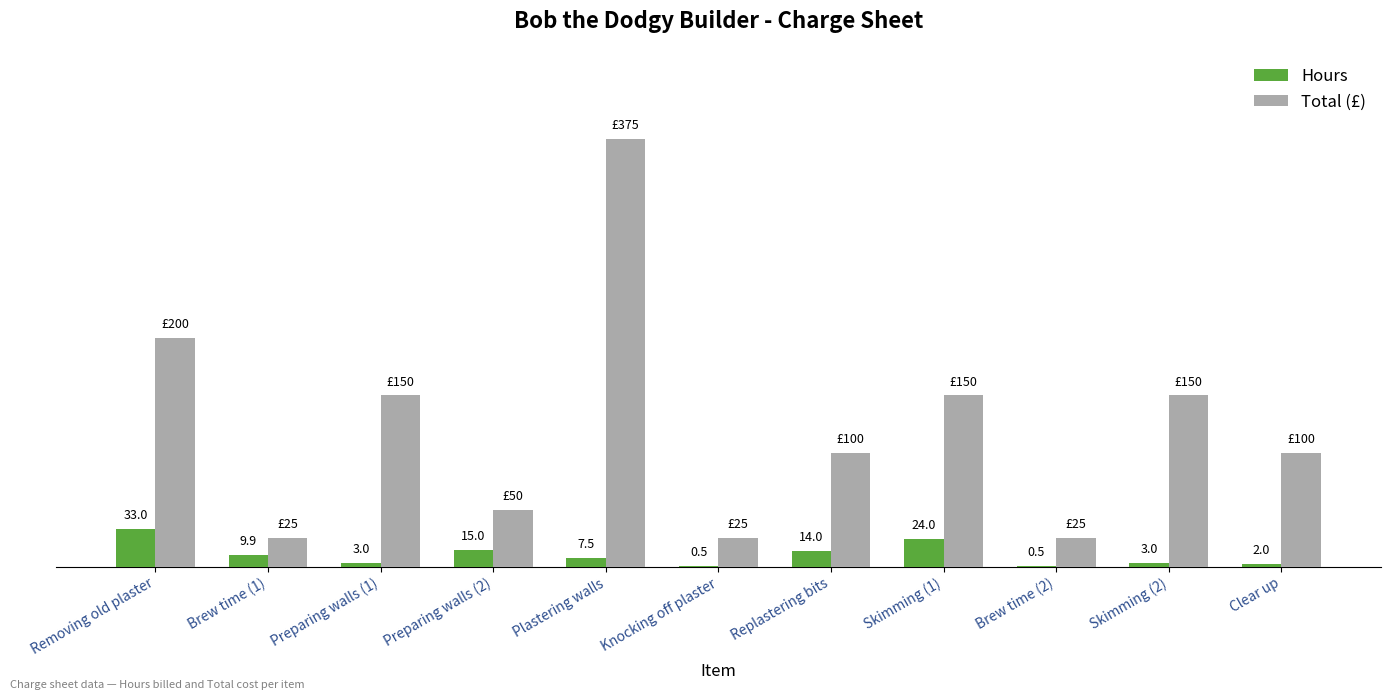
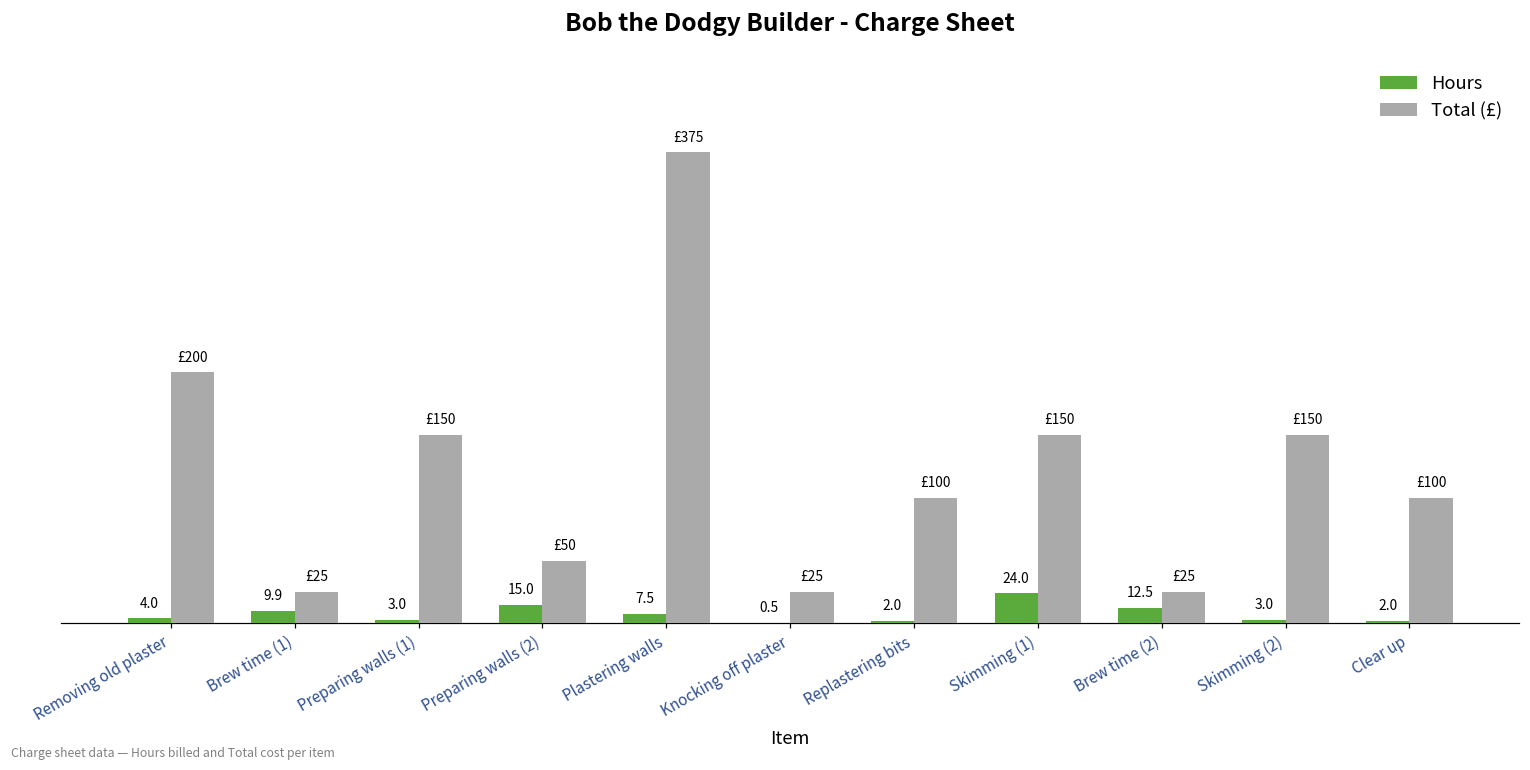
Hours, Removing old plaster: 33.0 -> 4.0
Hours, Replastering bits: 14.0 -> 2.0
Hours, Brew time (2): 0.5 -> 12.5
